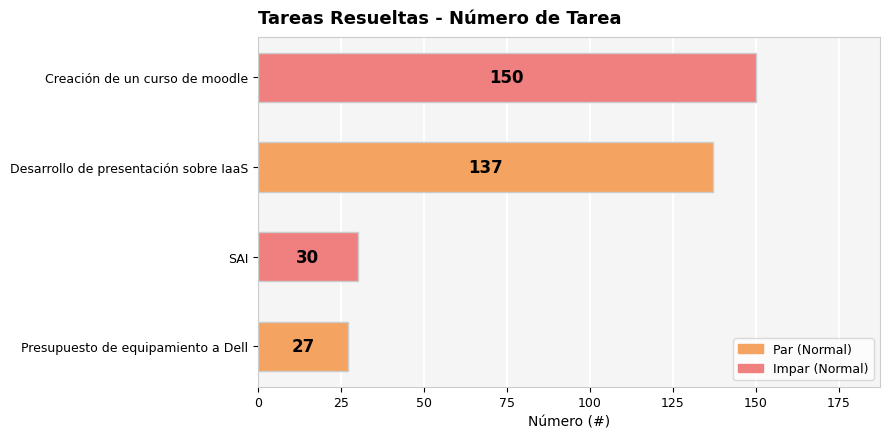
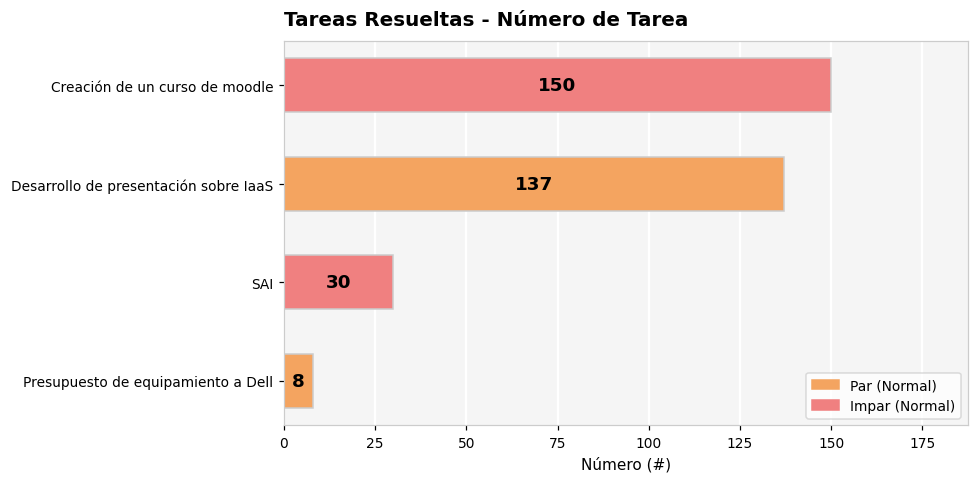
Presupuesto de equipamiento a Dell: 27 -> 8
